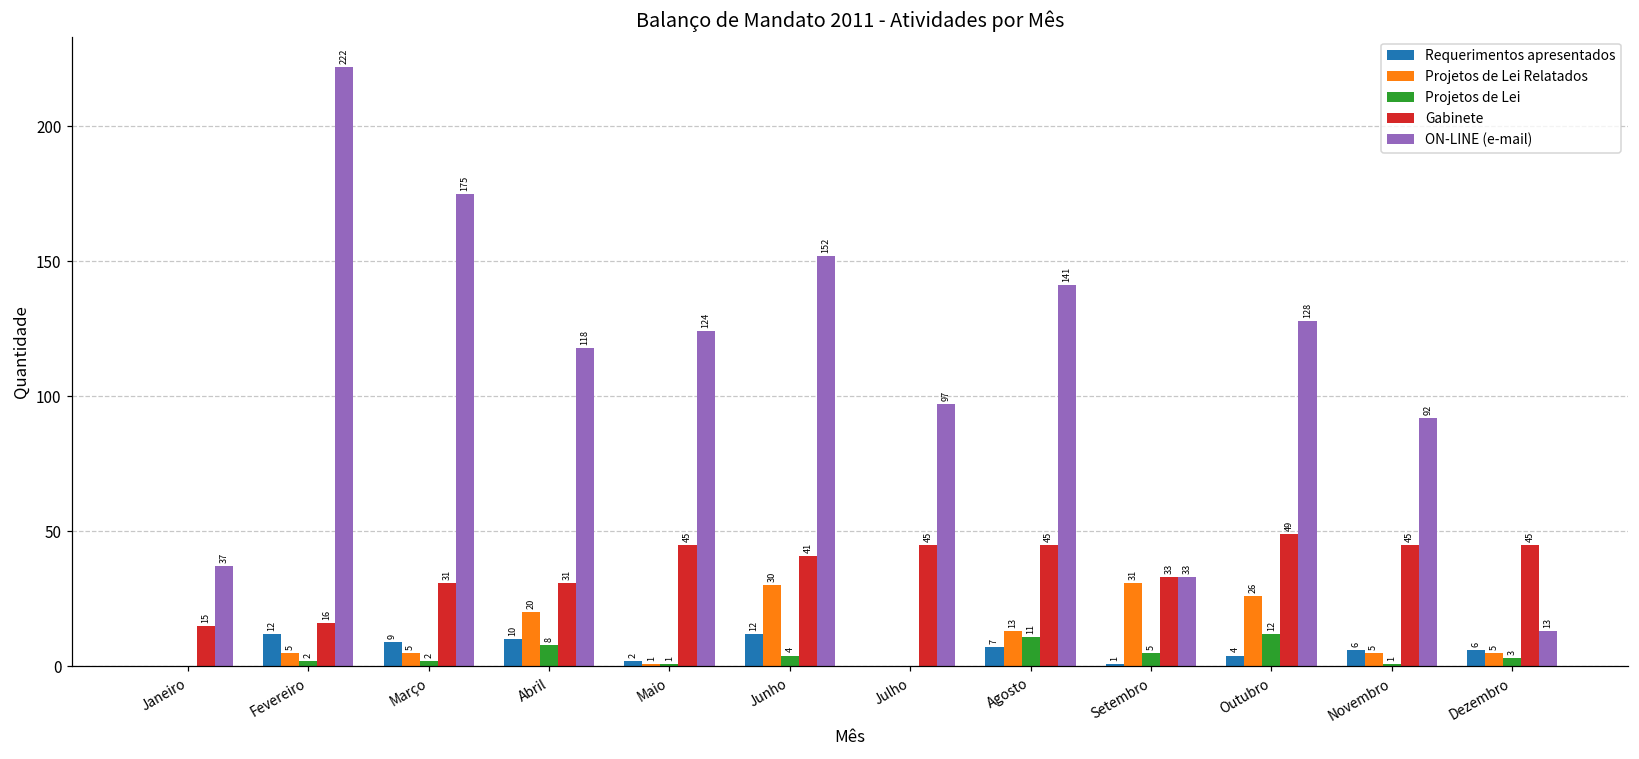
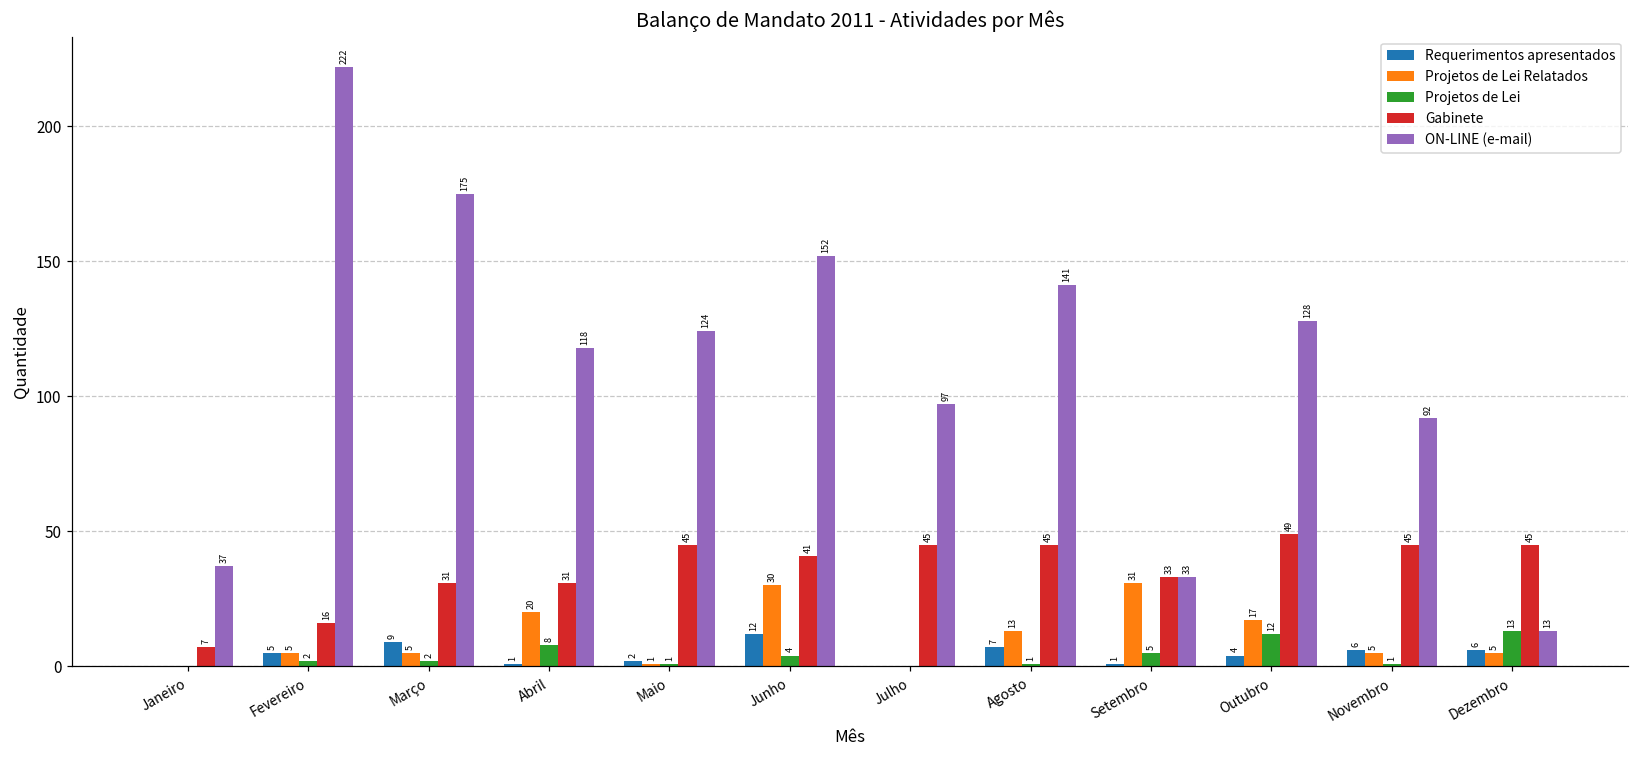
Gabinete, Janeiro: 15 -> 7
Requerimentos apresentados, Fevereiro: 12 -> 5
Requerimentos apresentados, Abril: 10 -> 1
Projetos de Lei, Agosto: 11 -> 1
Projetos de Lei Relatados, Outubro: 26 -> 17
Projetos de Lei, Dezembro: 3 -> 13
